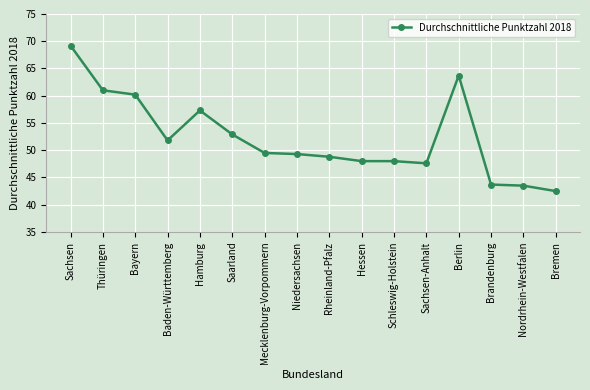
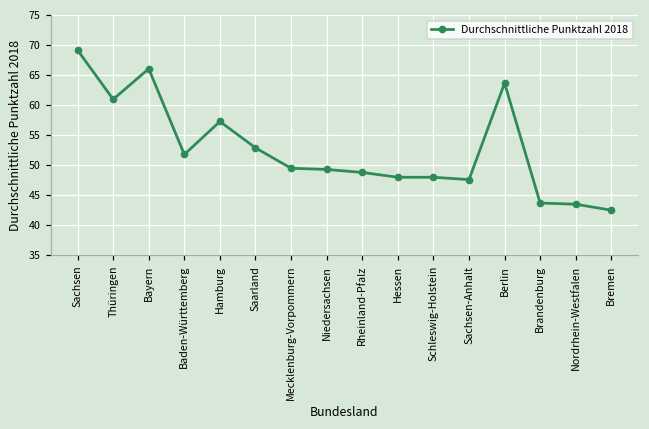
Bayern: 60 -> 66
